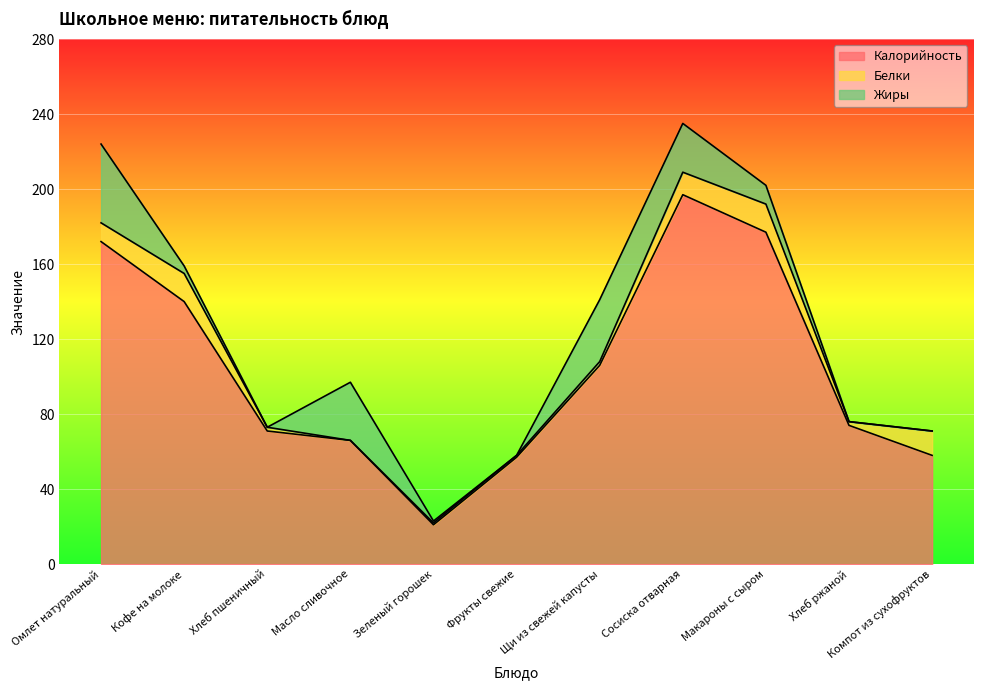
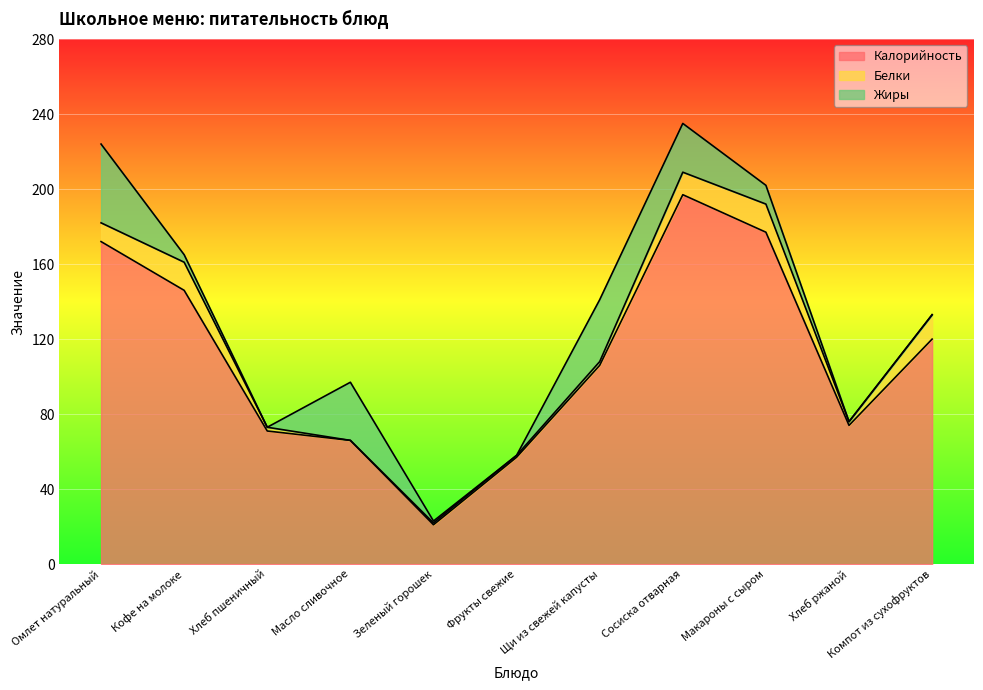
Калорийность, Кофе на молоке: 140 -> 146
Калорийность, Компот из сухофруктов: 58 -> 120
